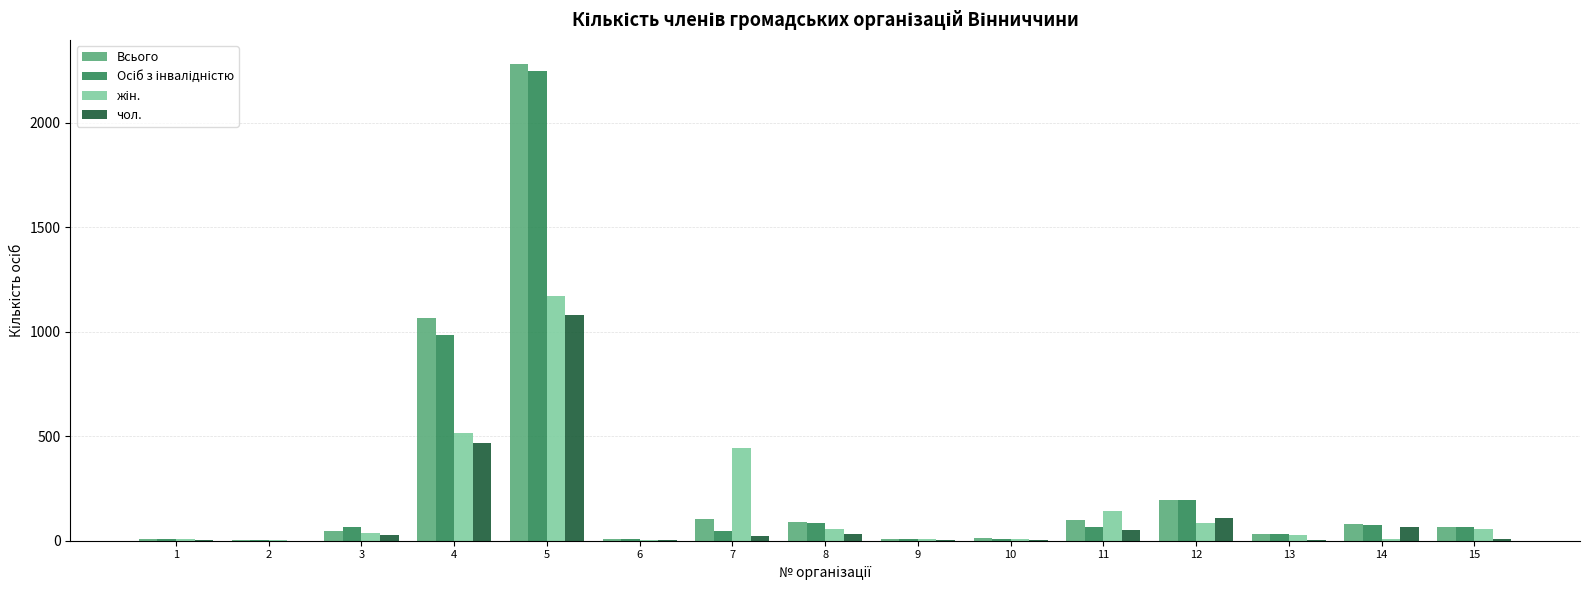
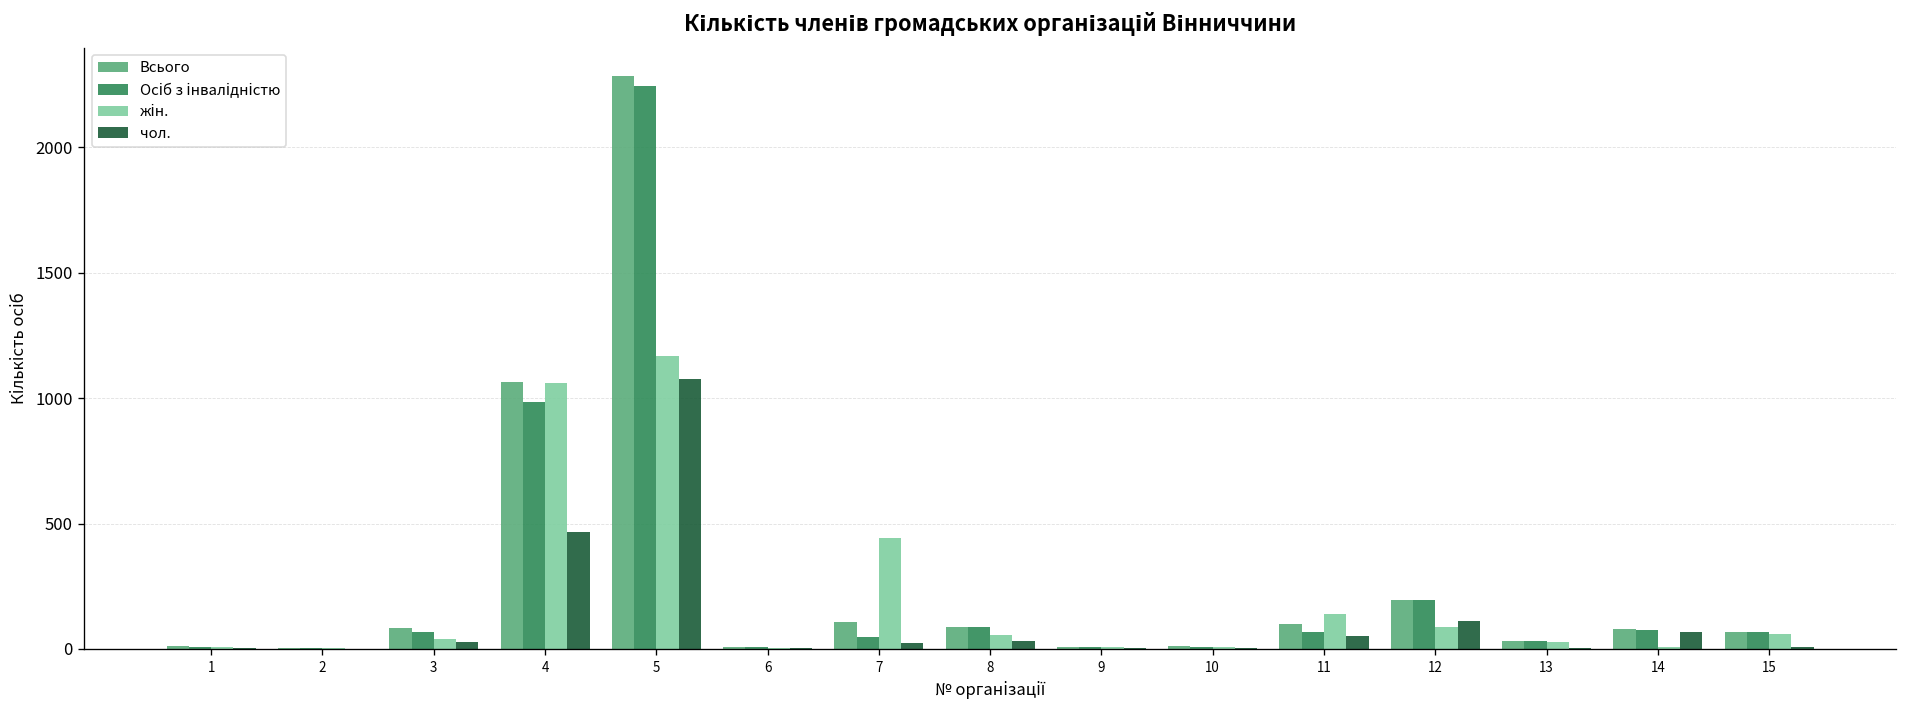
Всього, 3: 50 -> 90
жін., 4: 520 -> 1060
